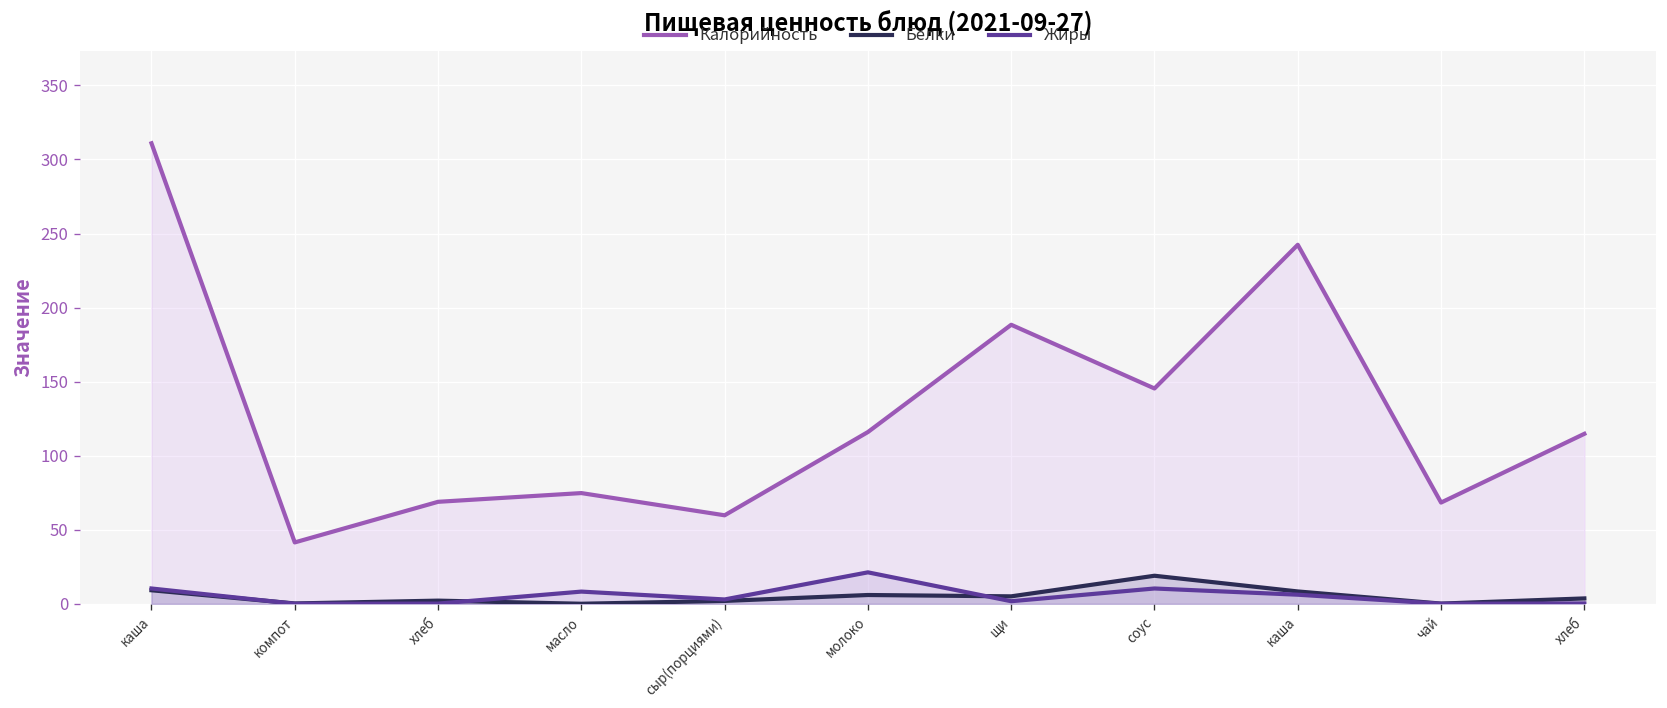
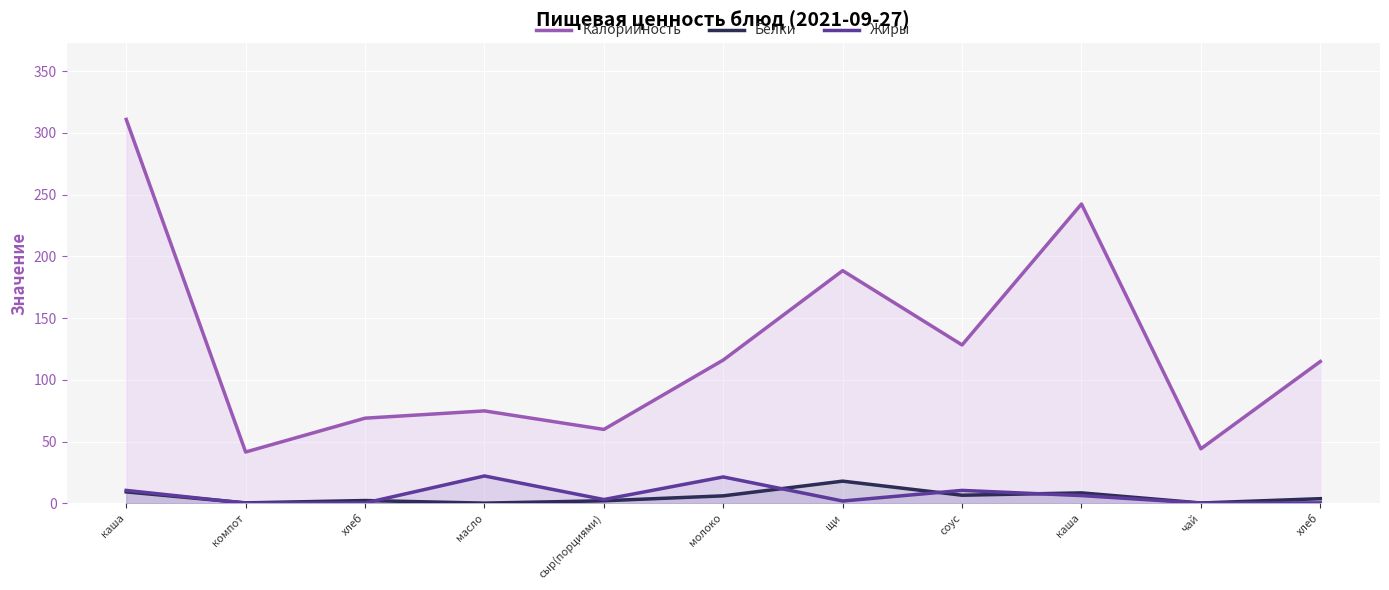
Жиры, масло: 8 -> 22
Белки, щи: 5 -> 18
Калорийность, соус: 145 -> 128
Белки, соус: 19 -> 7
Калорийность, чай: 68 -> 44
